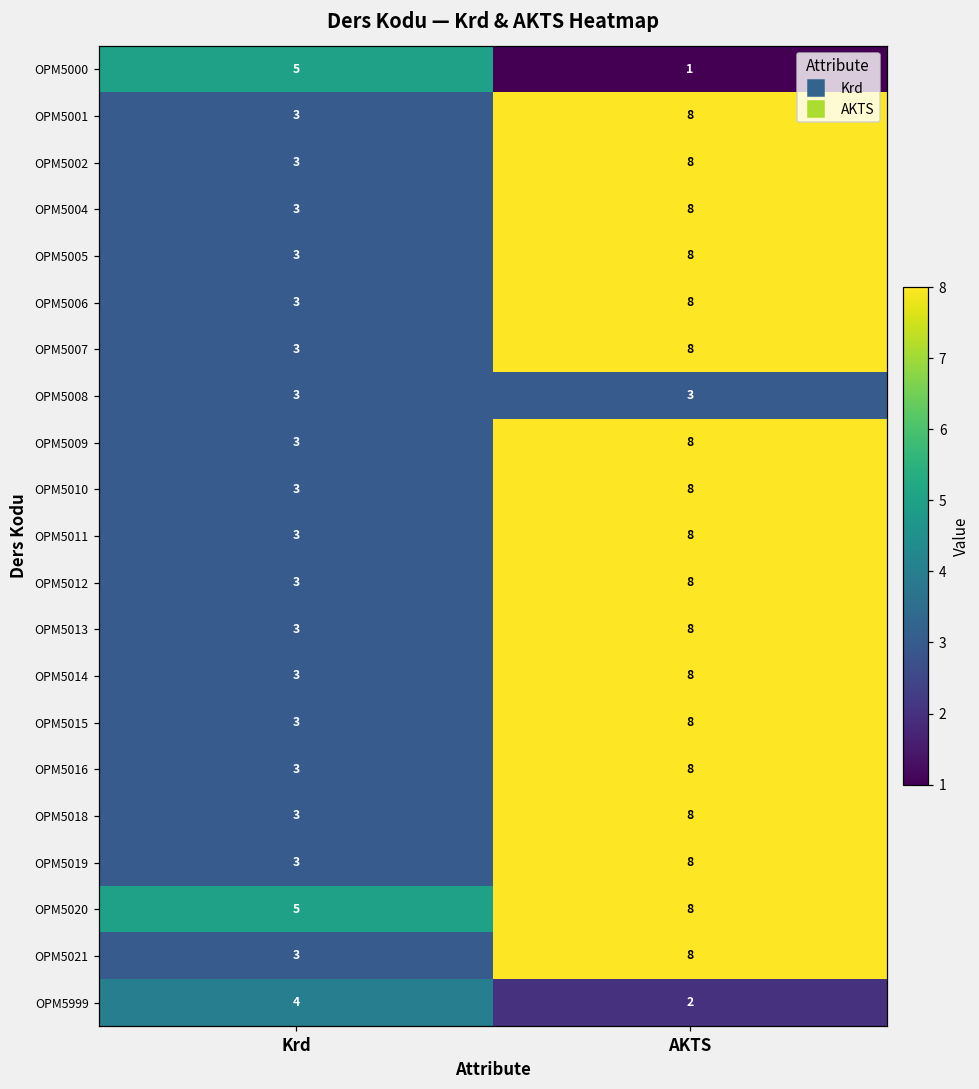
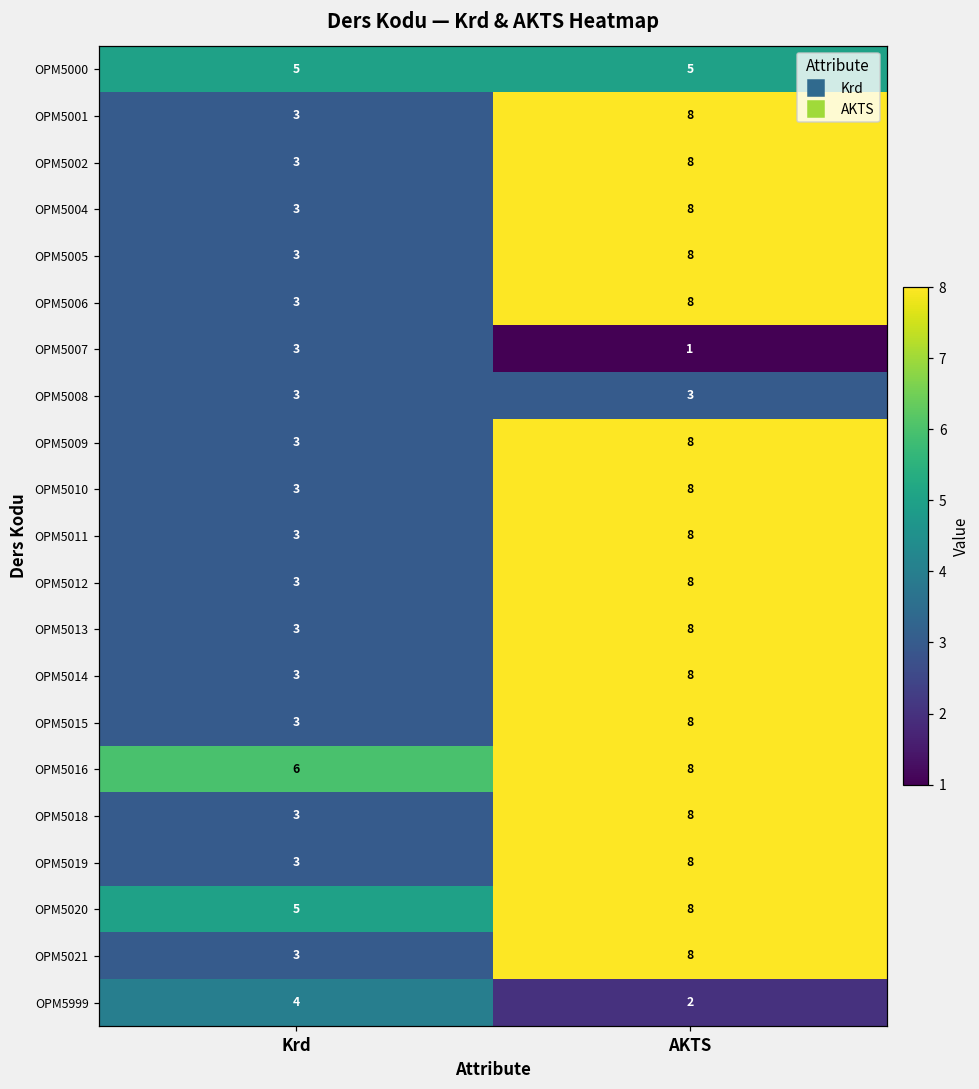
OPM5000, AKTS: 1 -> 5
OPM5007, AKTS: 8 -> 1
OPM5016, Krd: 3 -> 6
